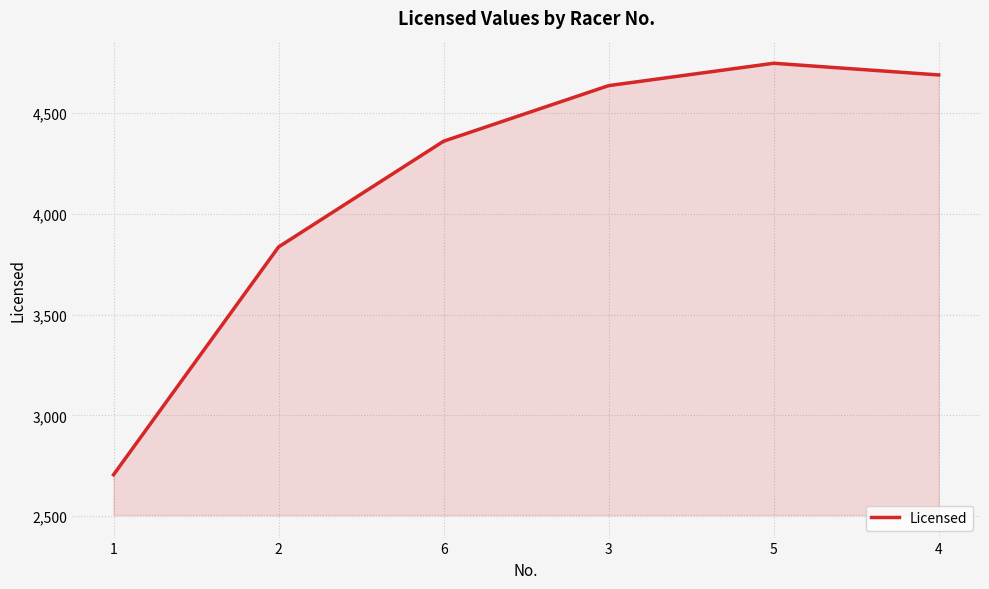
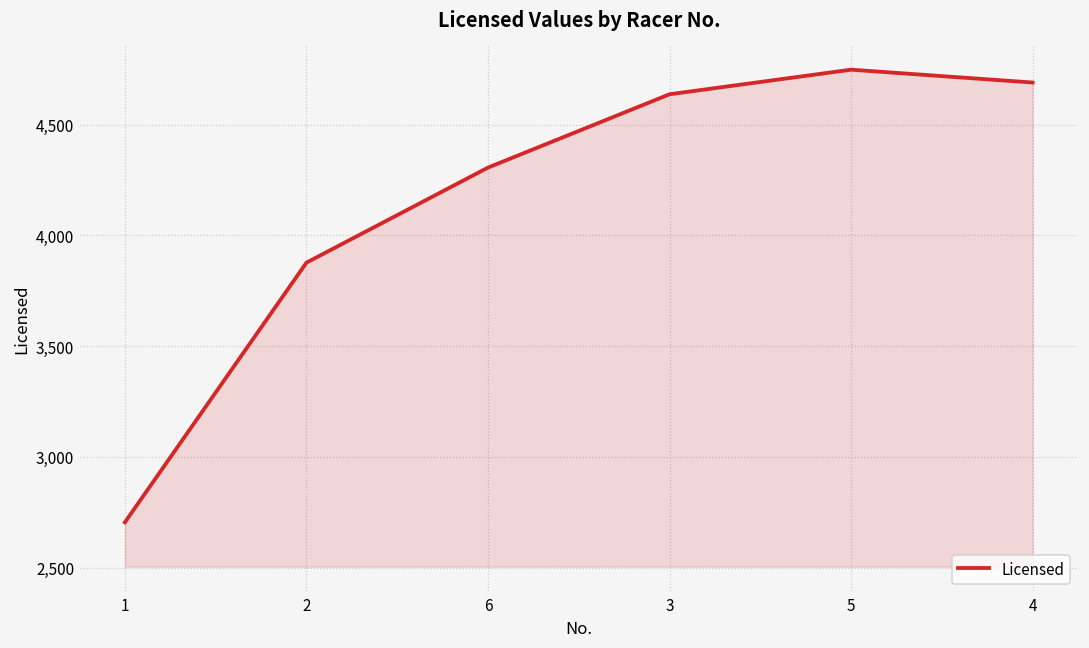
2: 3,840 -> 3,880
6: 4,360 -> 4,310
